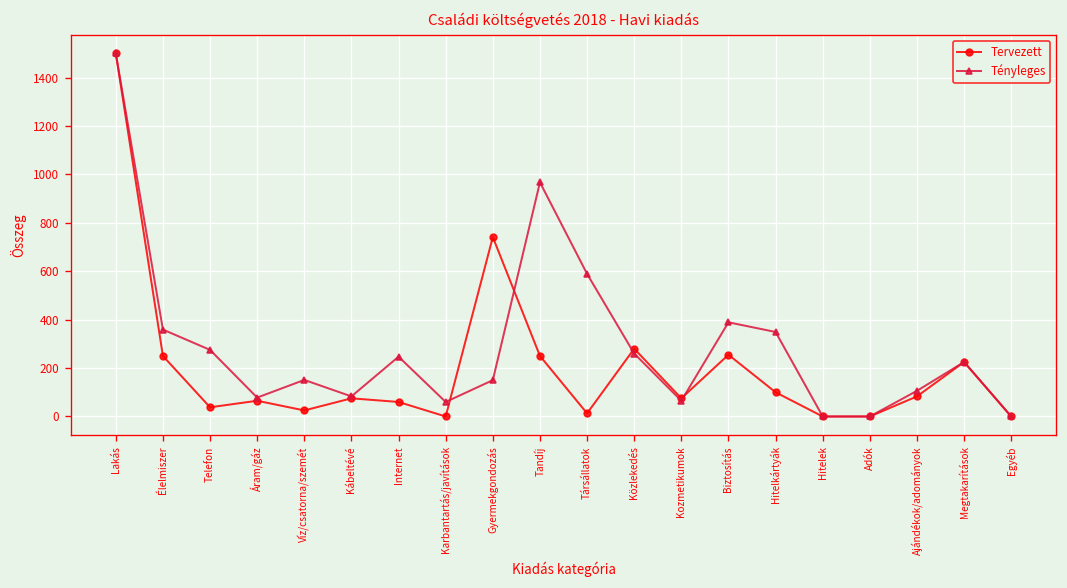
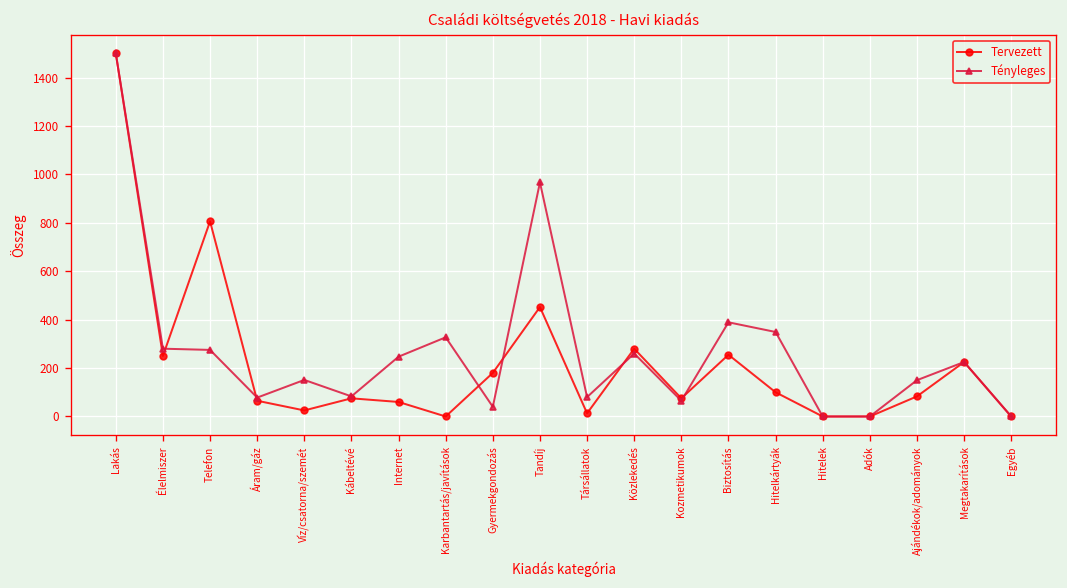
Tényleges, Élelmiszer: 360 -> 280
Tervezett, Telefon: 40 -> 810
Tényleges, Karbantartás/javítások: 60 -> 330
Tervezett, Gyermekgondozás: 740 -> 180
Tényleges, Gyermekgondozás: 150 -> 40
Tervezett, Tandíj: 250 -> 450
Tényleges, Társállatok: 590 -> 80
Tényleges, Ajándékok/adományok: 110 -> 150
